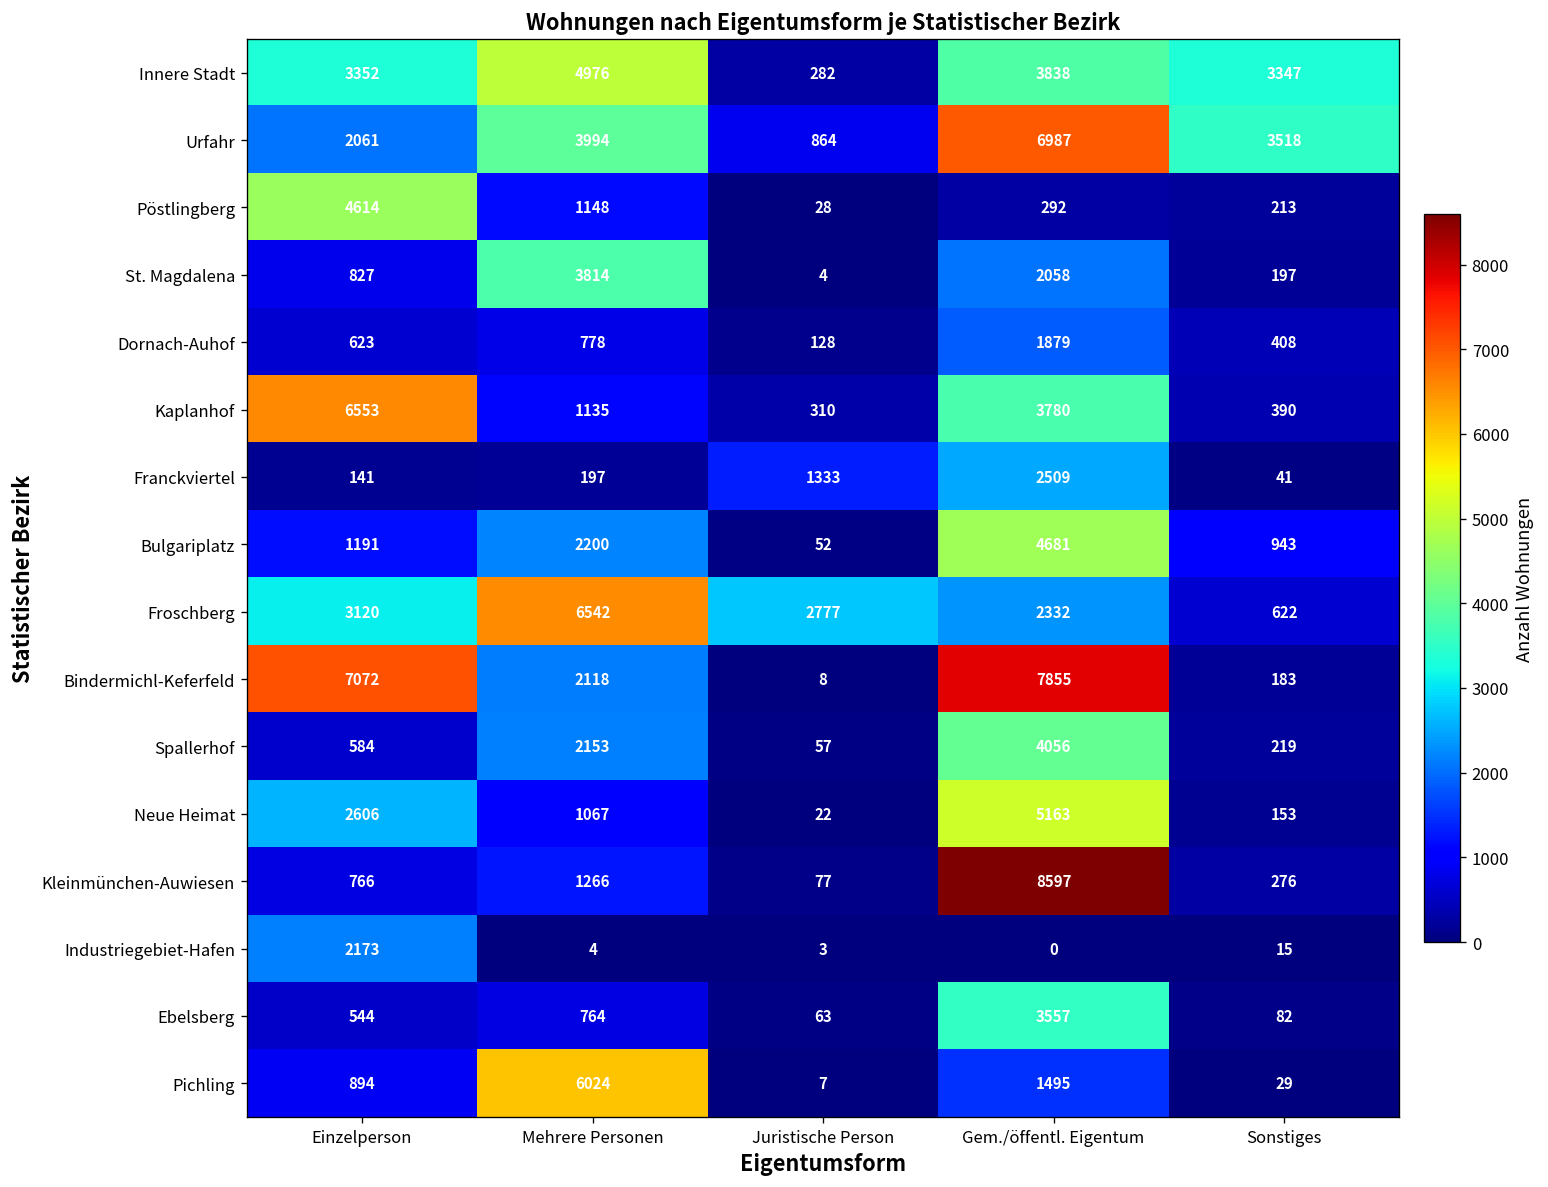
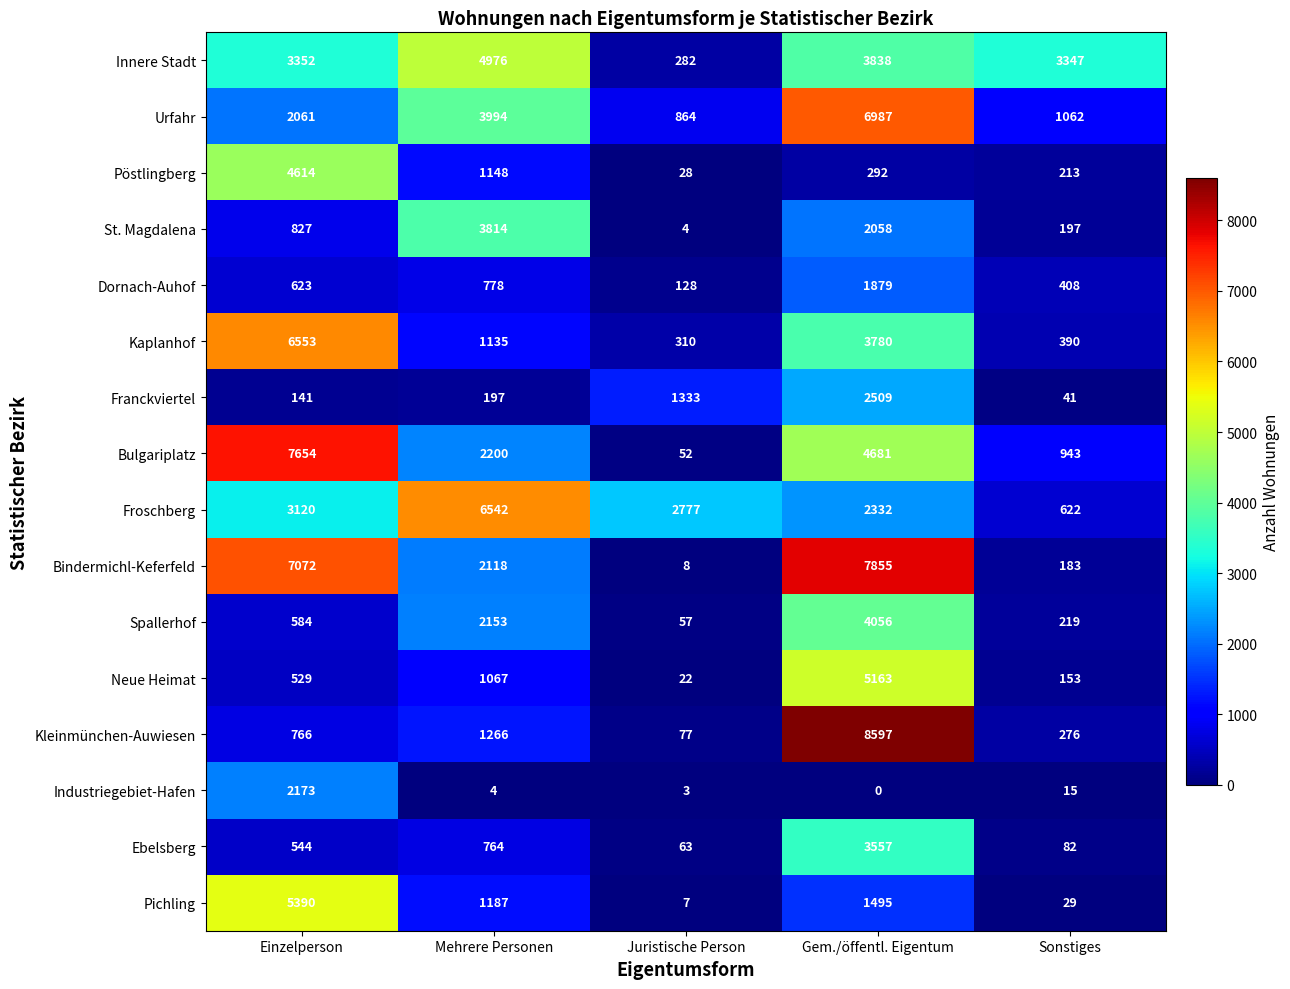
Urfahr, Sonstiges: 3518 -> 1062
Bulgariplatz, Einzelperson: 1191 -> 7654
Neue Heimat, Einzelperson: 2606 -> 529
Pichling, Einzelperson: 894 -> 5390
Pichling, Mehrere Personen: 6024 -> 1187
